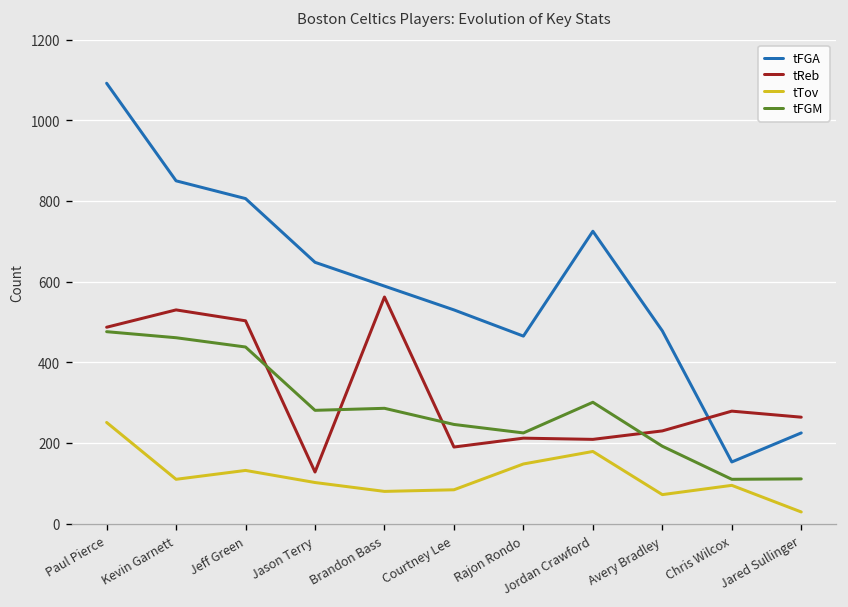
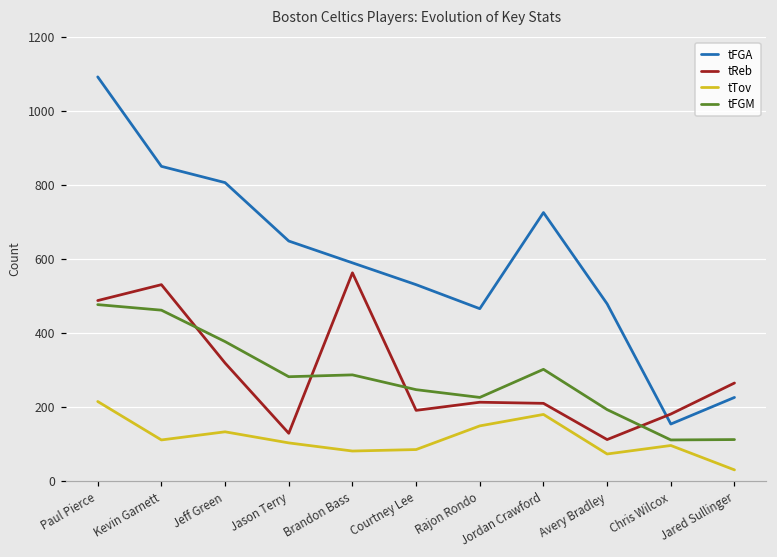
tTov, Paul Pierce: 250 -> 210
tReb, Jeff Green: 500 -> 320
tFGM, Jeff Green: 440 -> 380
tReb, Avery Bradley: 230 -> 110
tReb, Chris Wilcox: 280 -> 180
